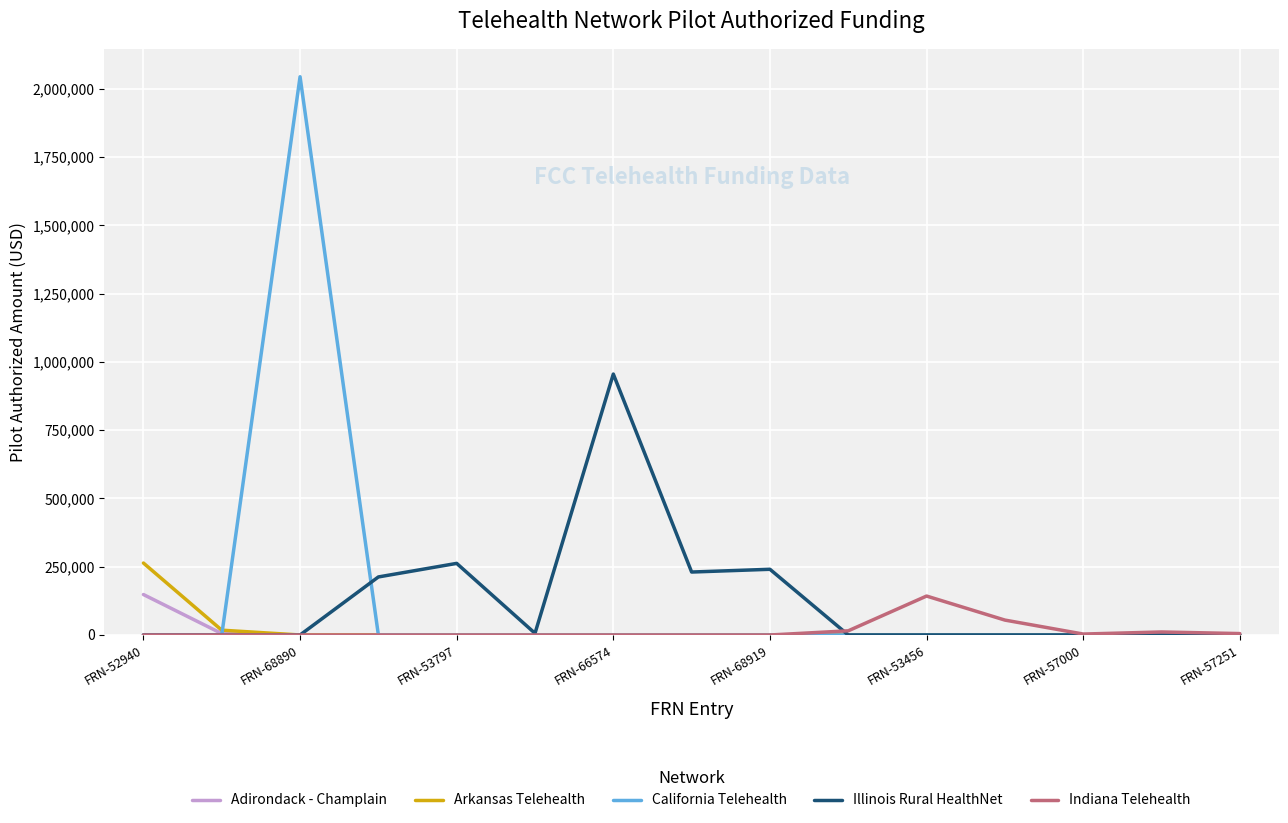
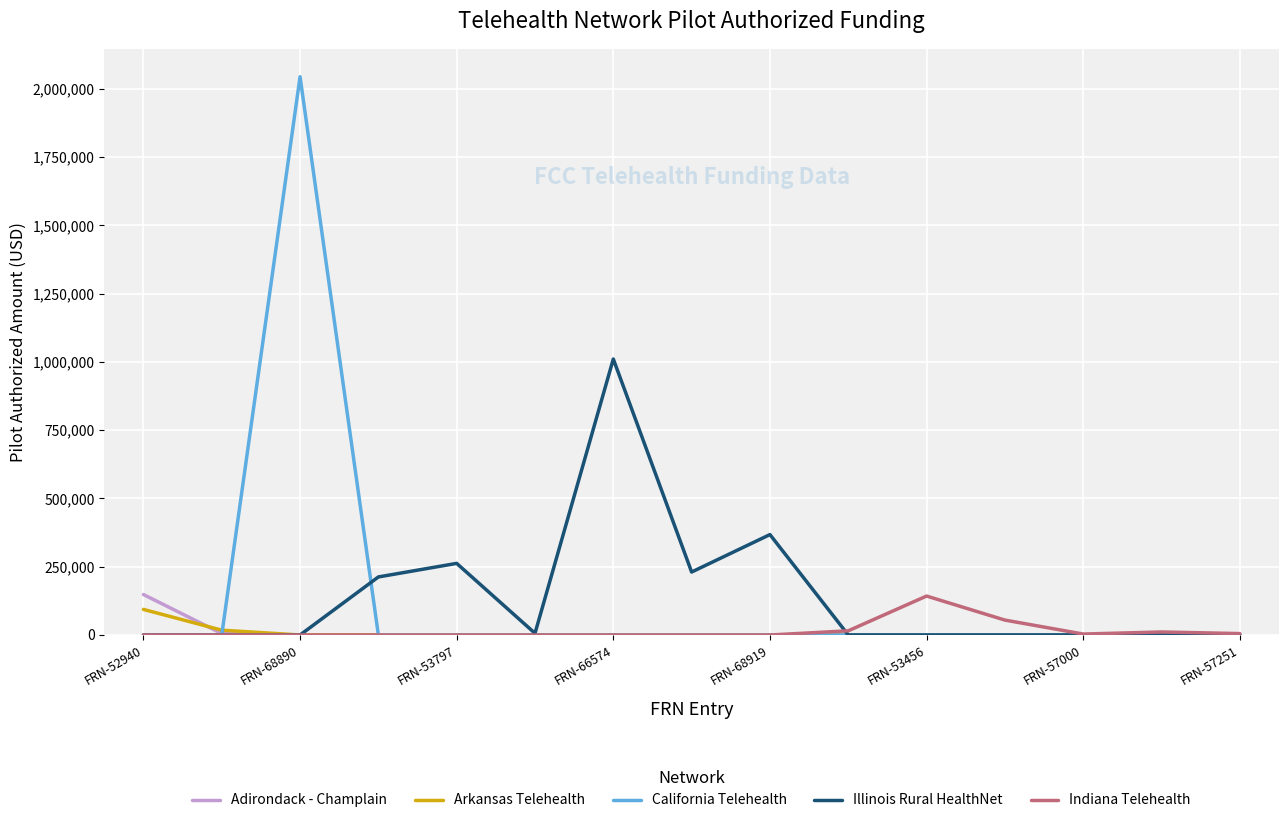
Arkansas Telehealth, FRN-52940: 260,000 -> 90,000
Illinois Rural HealthNet, FRN-66574: 960,000 -> 1,010,000
Illinois Rural HealthNet, FRN-68919: 240,000 -> 370,000
